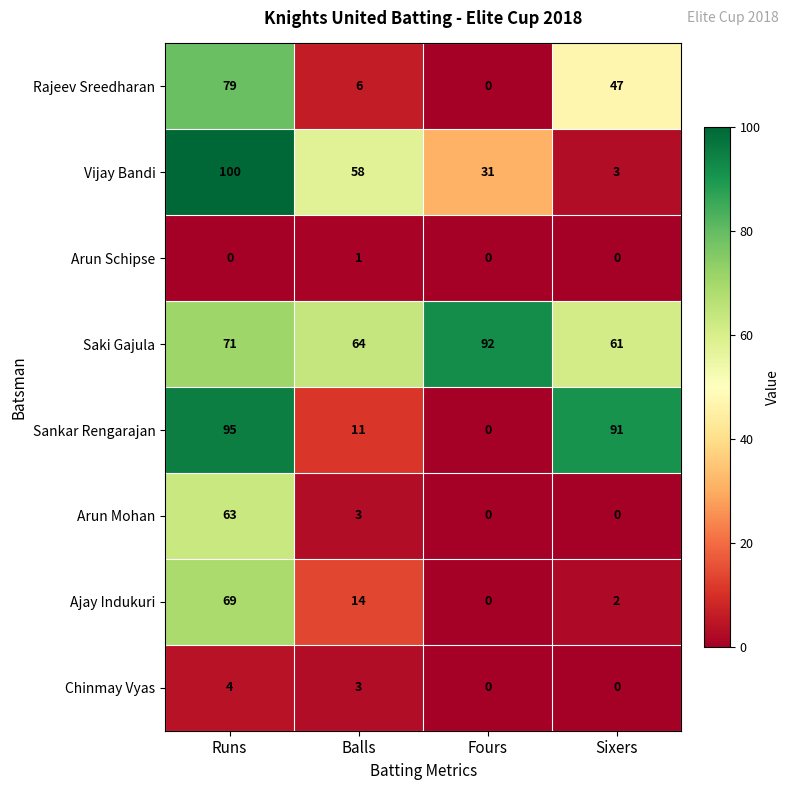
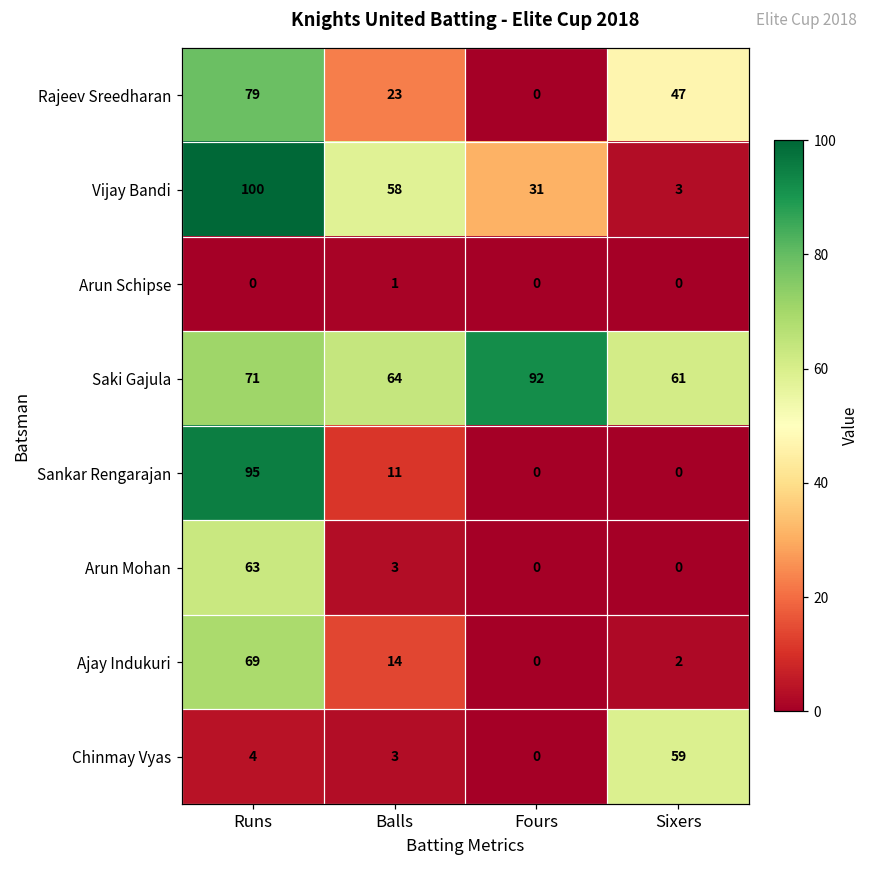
Rajeev Sreedharan, Balls: 6 -> 23
Sankar Rengarajan, Sixers: 91 -> 0
Chinmay Vyas, Sixers: 0 -> 59
